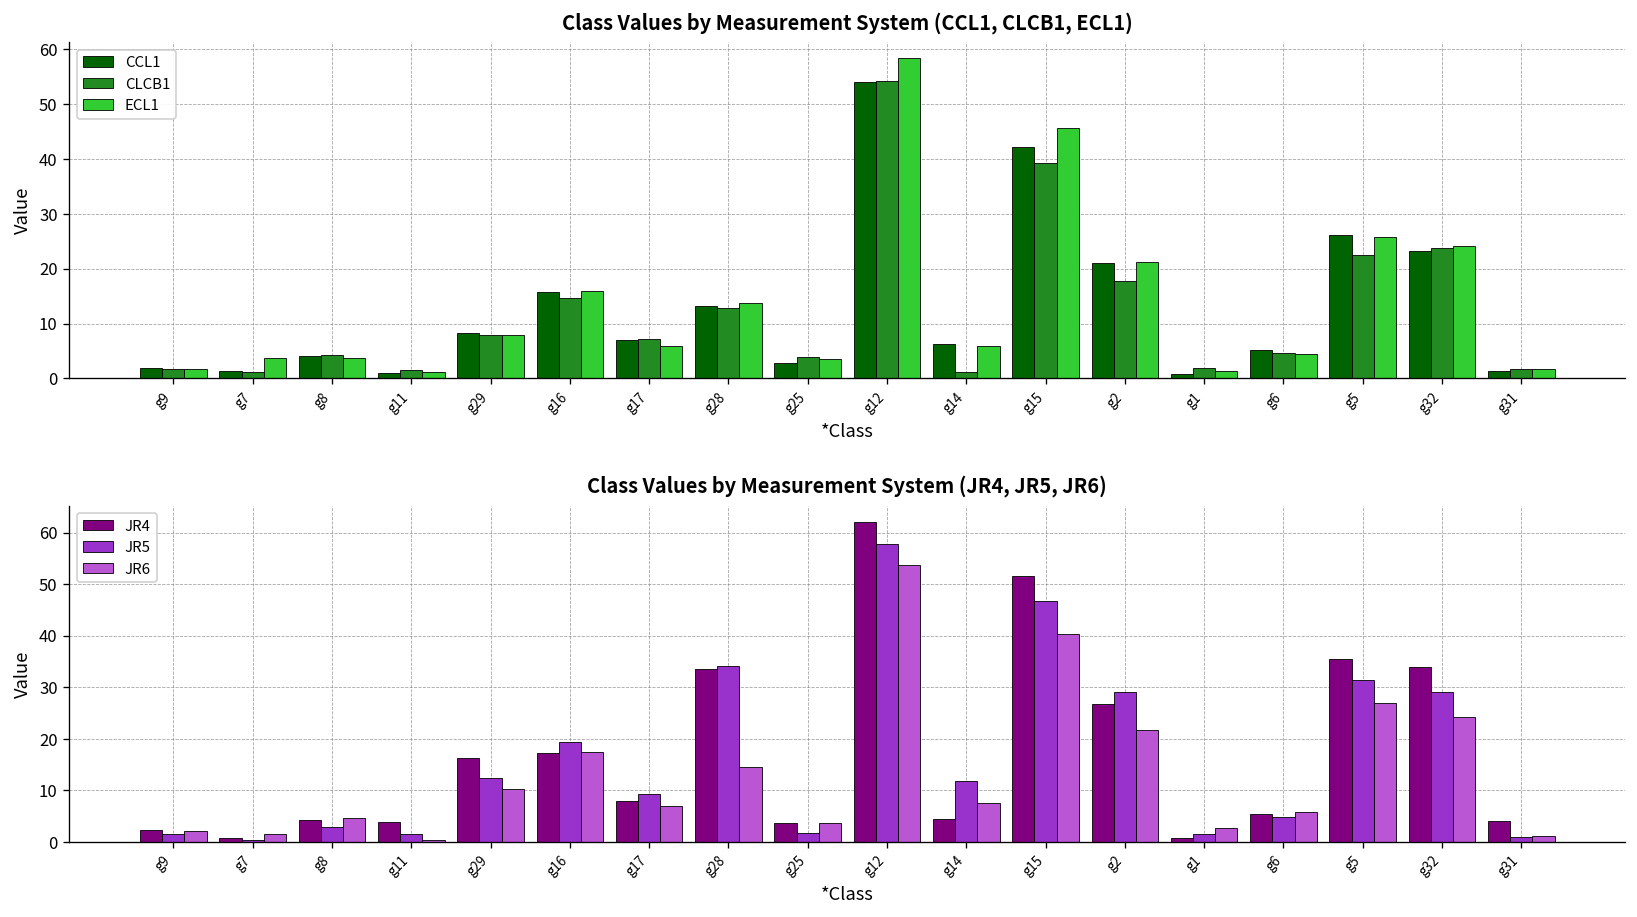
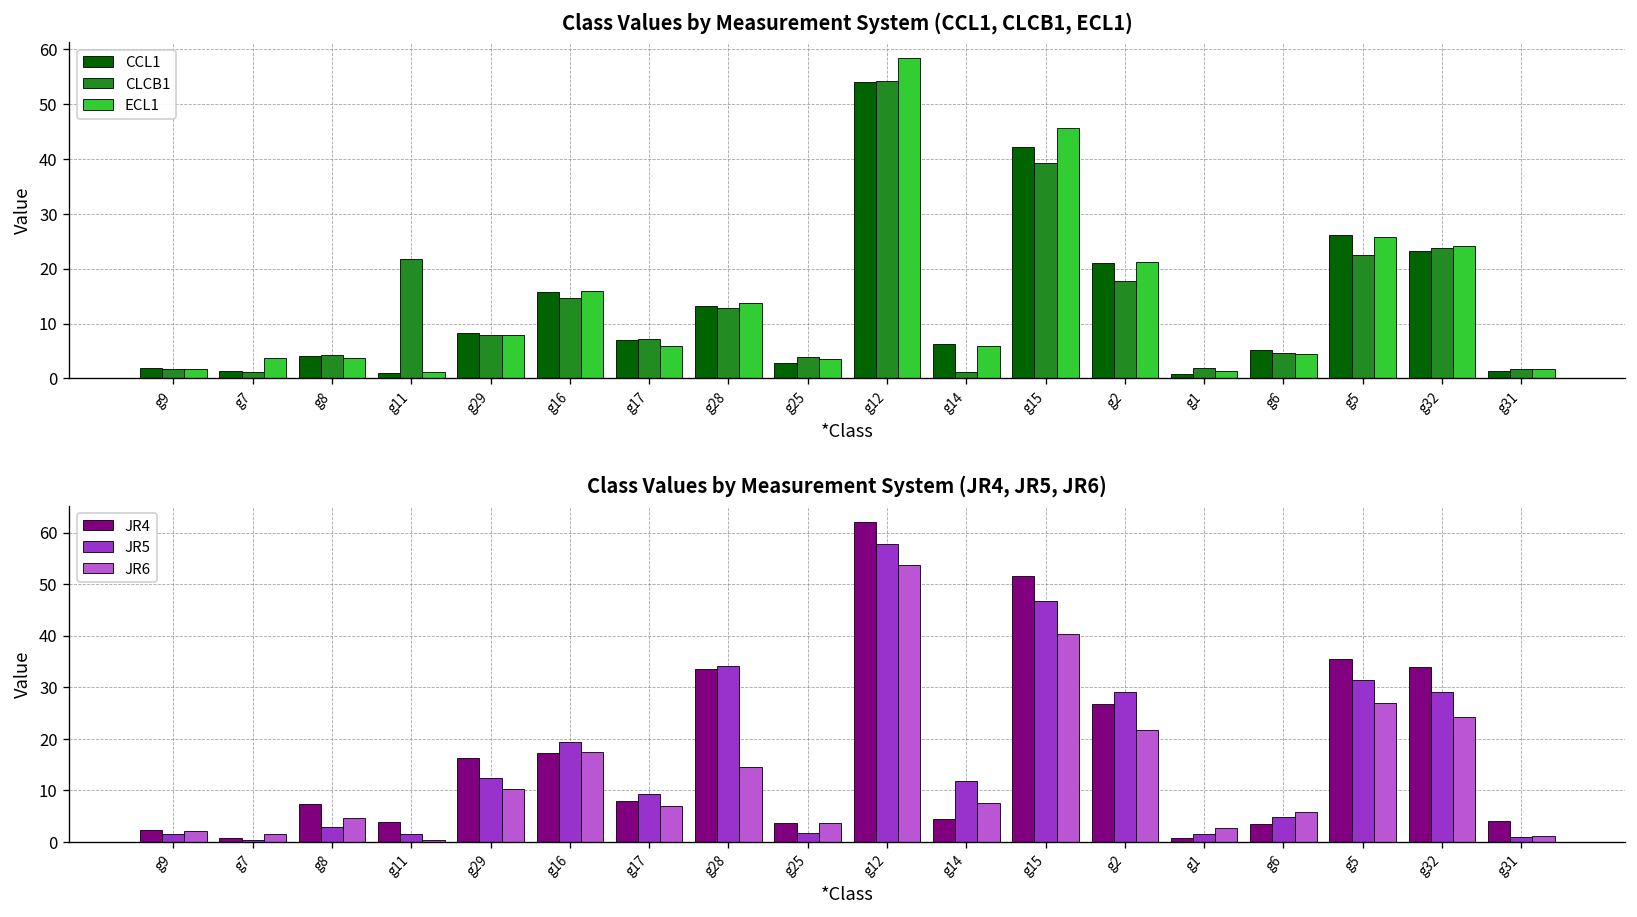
Class Values by Measurement System (CCL1, CLCB1, ECL1), CLCB1, g11: 2 -> 22
Class Values by Measurement System (JR4, JR5, JR6), JR4, g8: 4 -> 7
Class Values by Measurement System (JR4, JR5, JR6), JR4, g6: 5 -> 3
